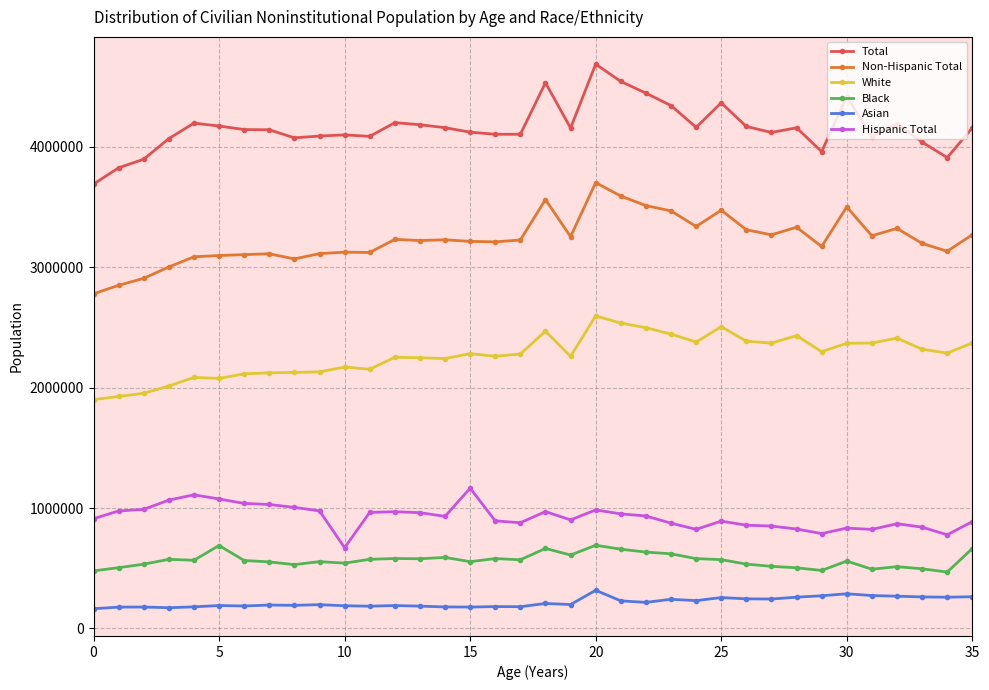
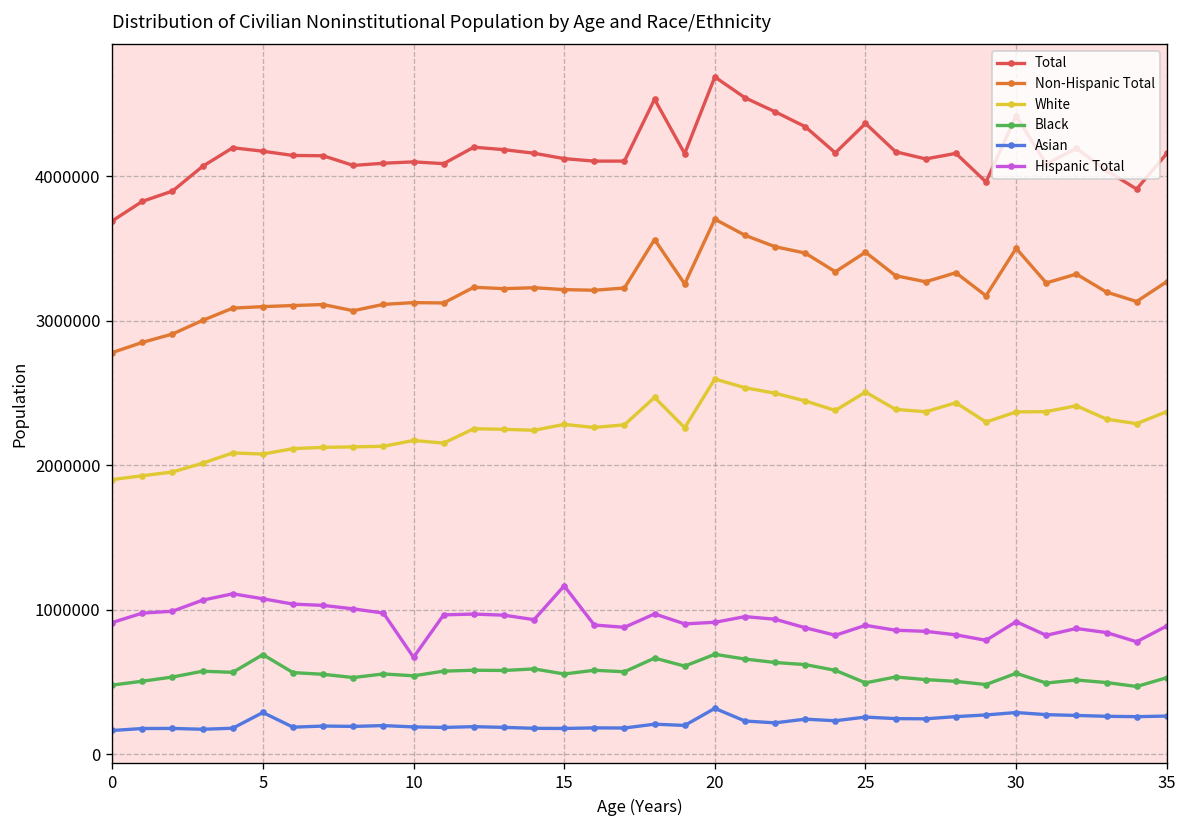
Asian, 5: 190000 -> 290000
Hispanic Total, 20: 980000 -> 910000
Black, 25: 570000 -> 490000
Hispanic Total, 30: 830000 -> 920000
Black, 35: 660000 -> 530000
